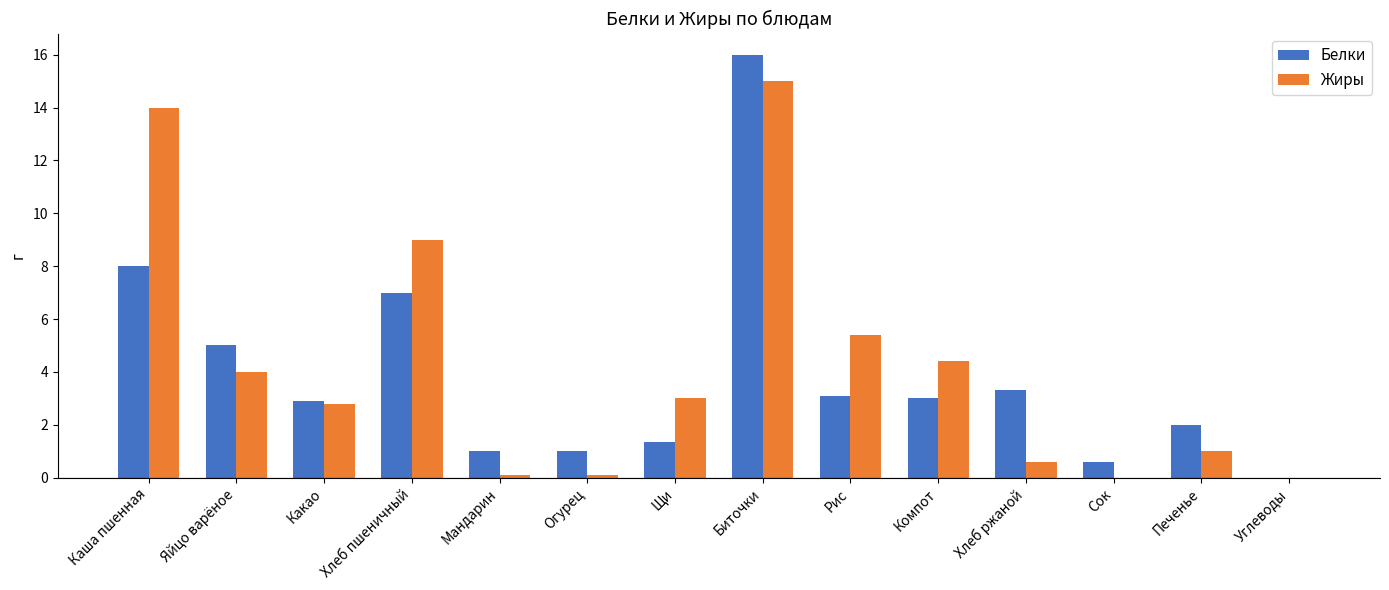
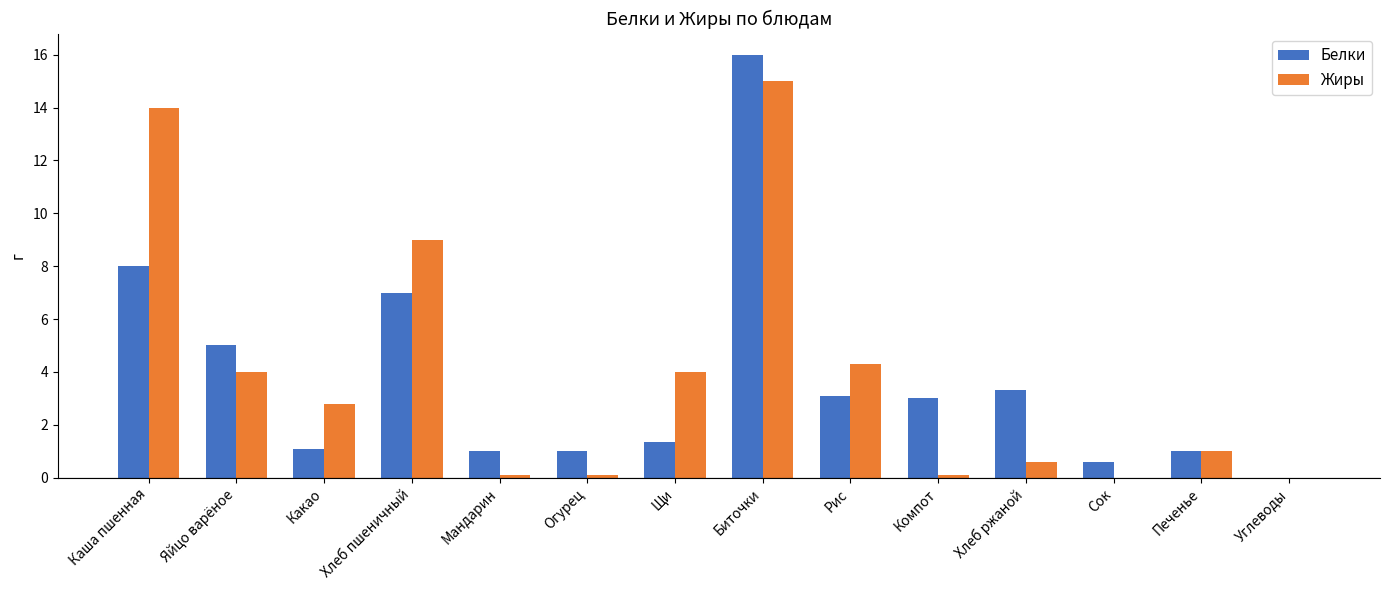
Белки, Какао: 2.9 -> 1.1
Жиры, Щи: 3 -> 4
Жиры, Рис: 5.4 -> 4.3
Жиры, Компот: 4.4 -> 0.1
Белки, Печенье: 2 -> 1
